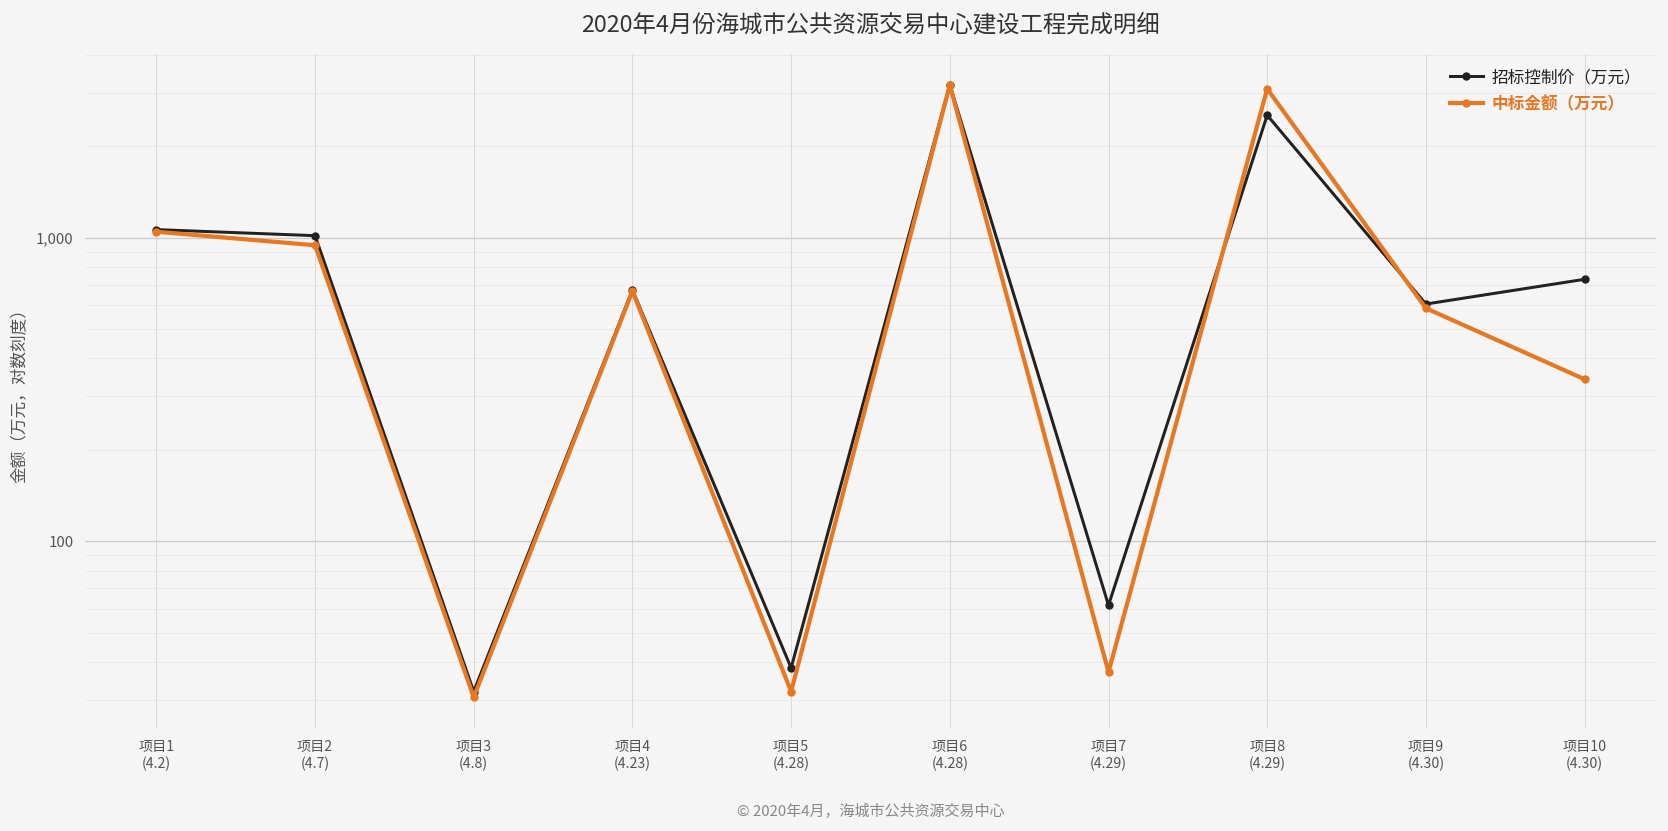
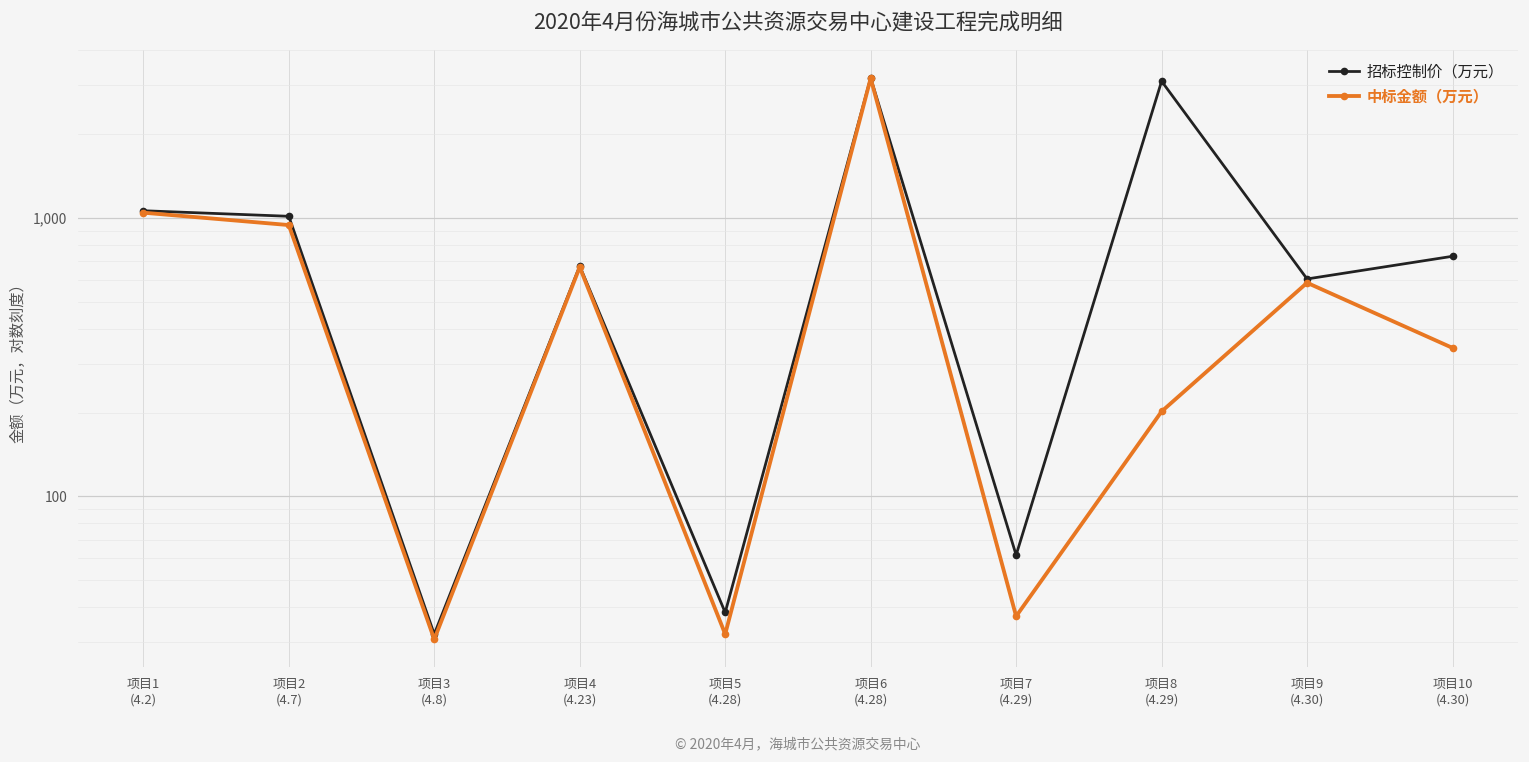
招标控制价（万元）, 项目8 (4.29): 2,500 -> 3,100
中标金额（万元）, 项目8 (4.29): 3,100 -> 200
